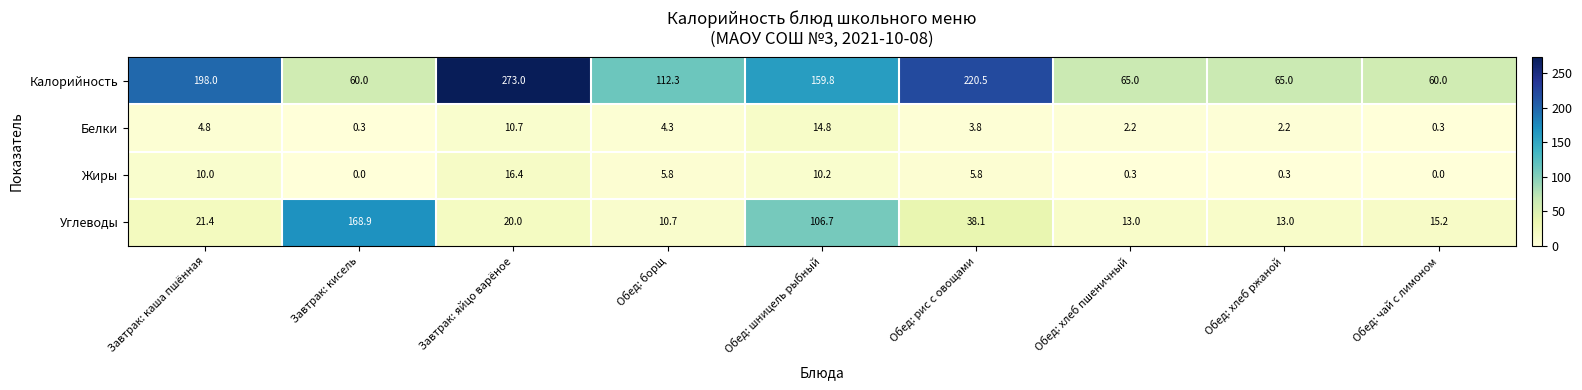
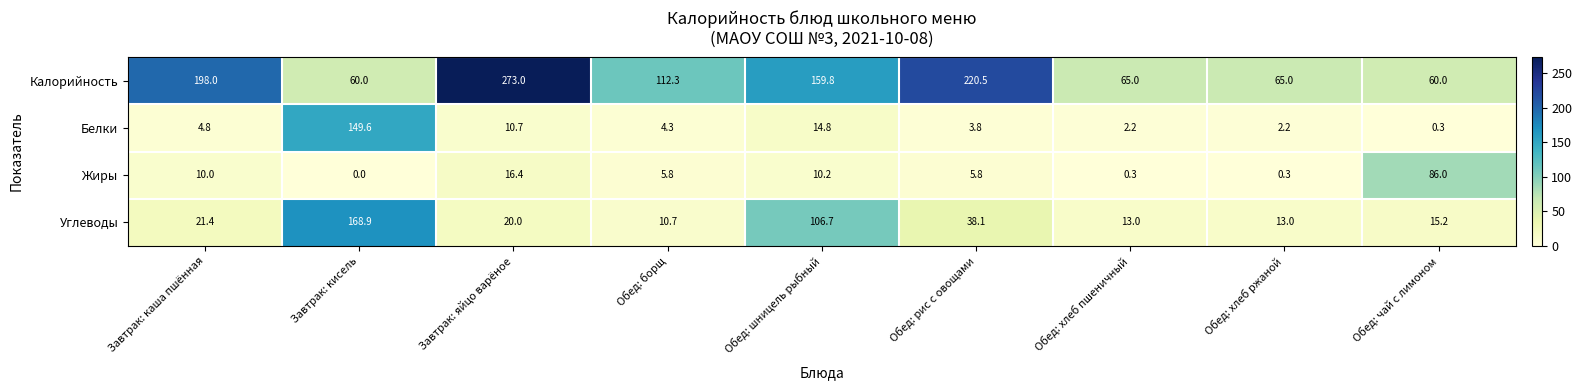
Белки, Завтрак: кисель: 0.3 -> 149.6
Жиры, Обед: чай с лимоном: 0.0 -> 86.0
